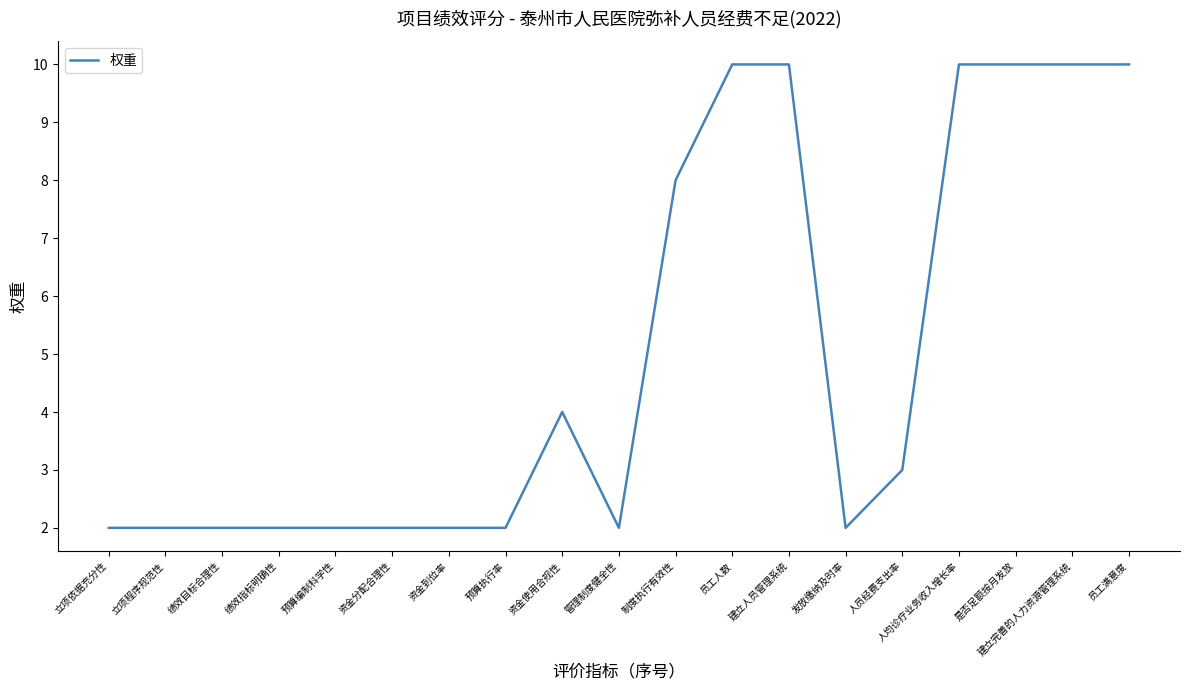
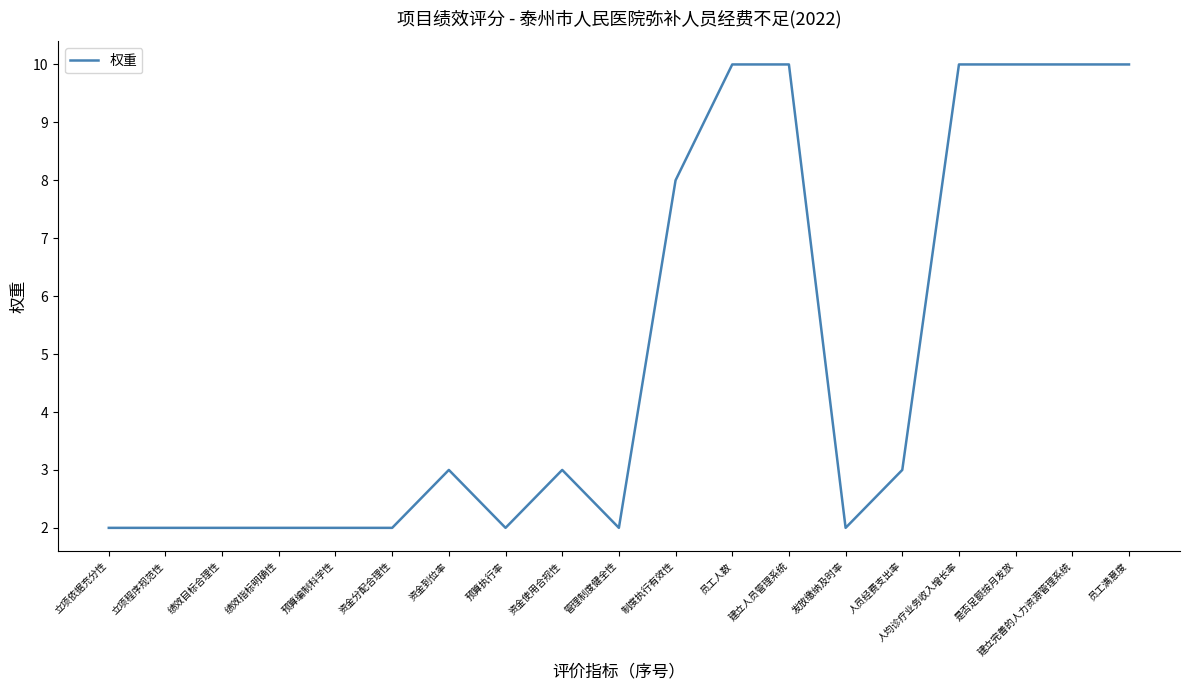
资金到位率: 2 -> 3
资金使用合规性: 4 -> 3
